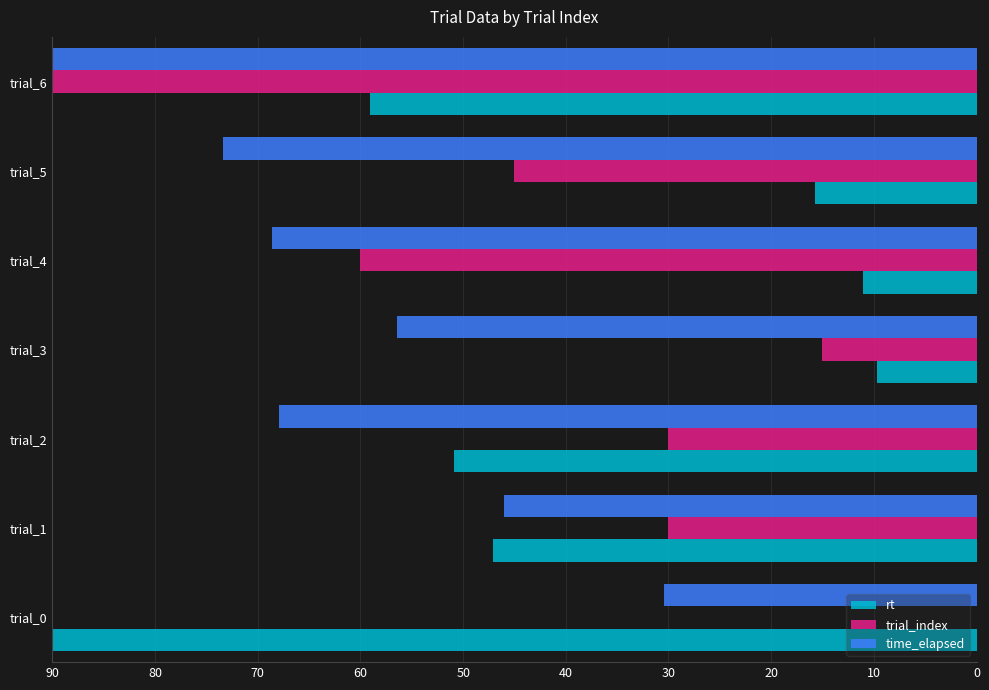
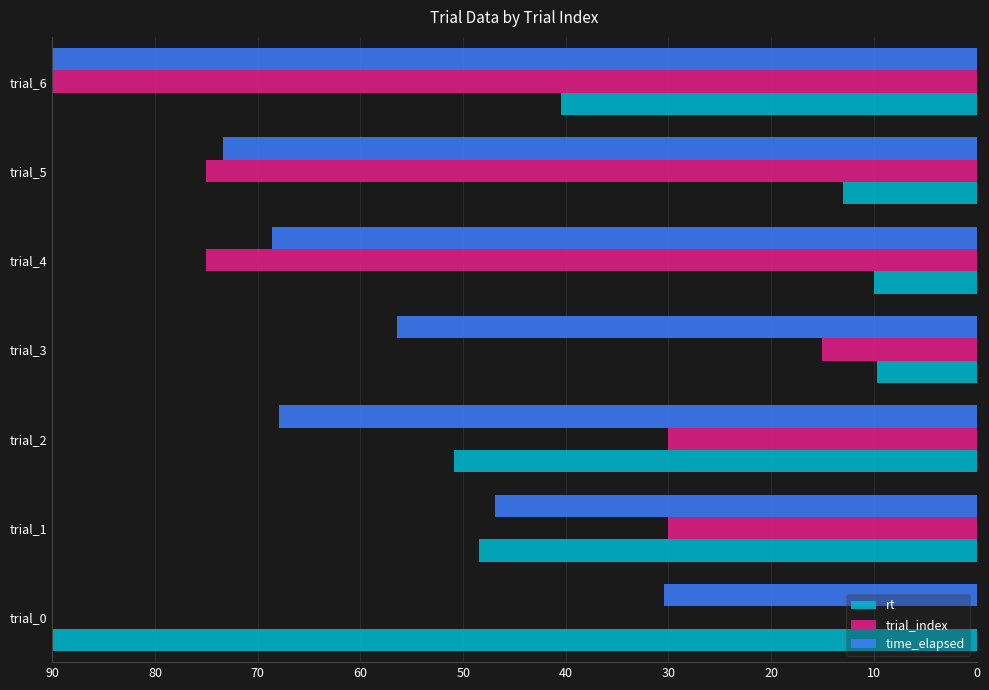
rt, trial_6: 59.1 -> 40.4
trial_index, trial_5: 45.0 -> 75.0
rt, trial_5: 15.7 -> 13.0
trial_index, trial_4: 60.0 -> 75.0
rt, trial_4: 11.0 -> 10.0
time_elapsed, trial_1: 46.0 -> 46.9
rt, trial_1: 47.1 -> 48.4
